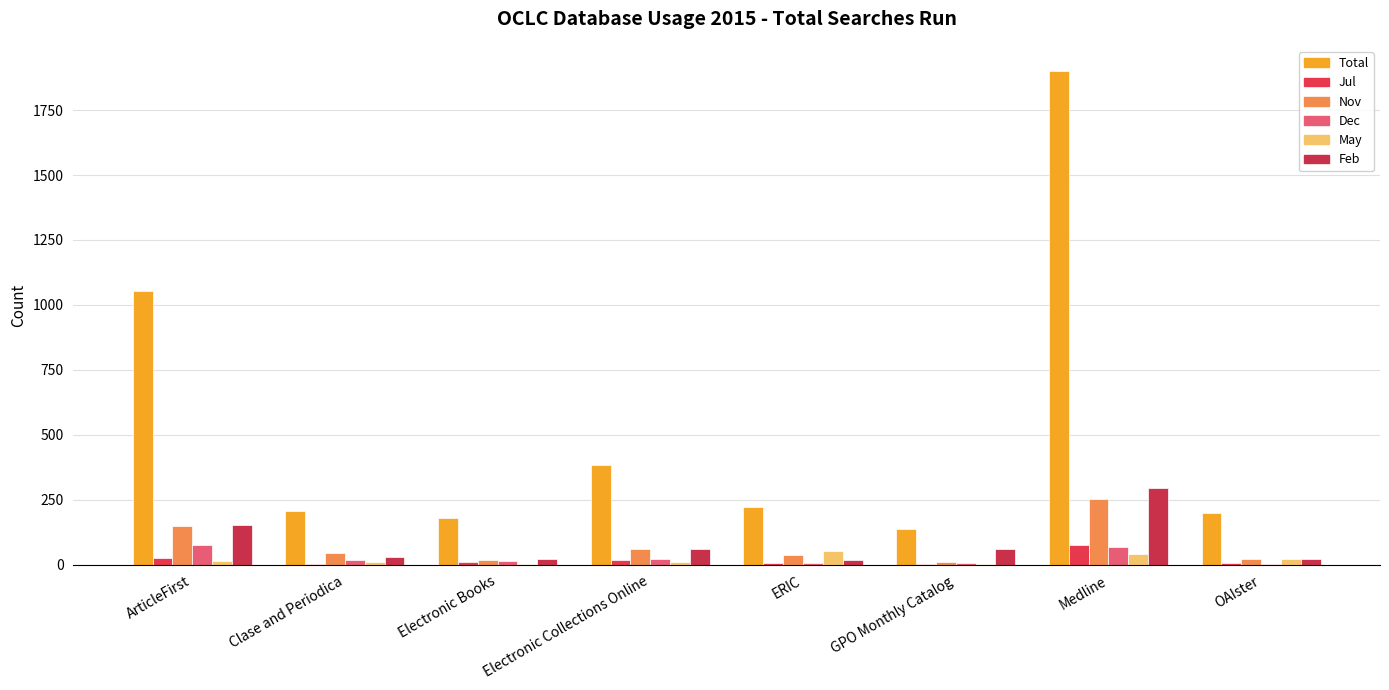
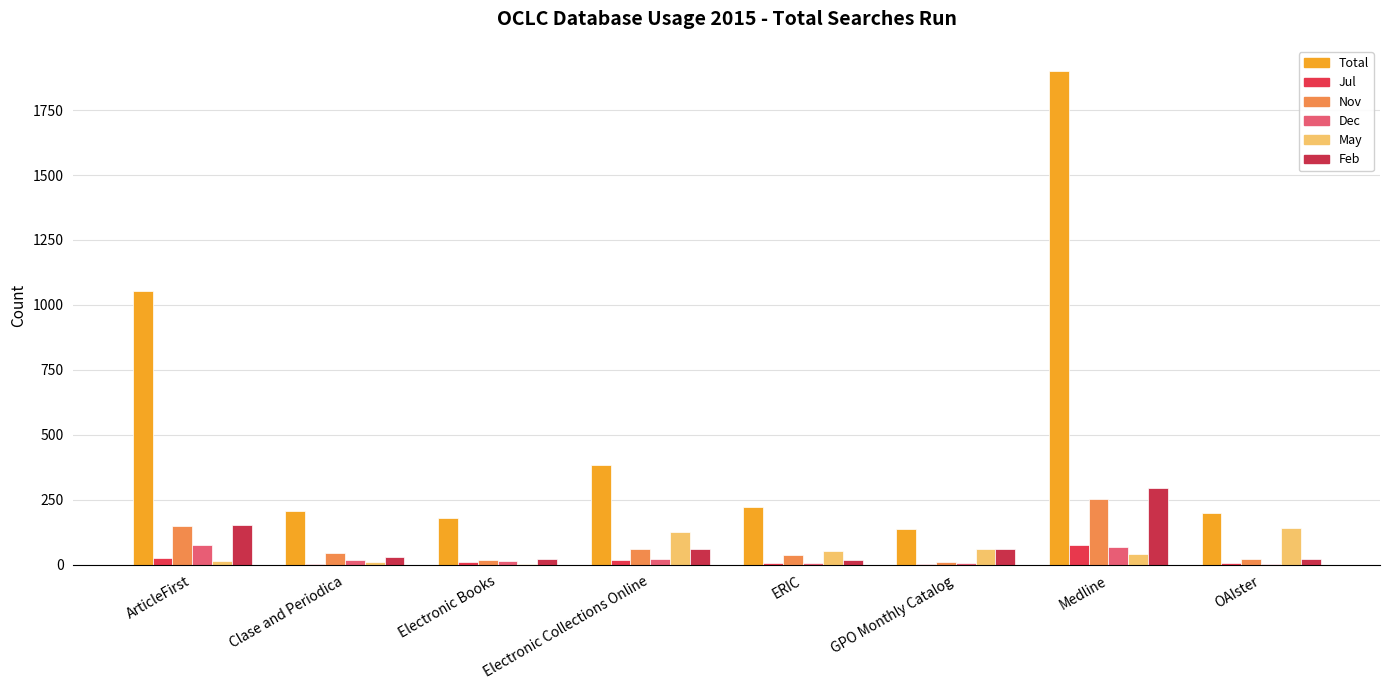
May, Electronic Collections Online: 10 -> 130
May, GPO Monthly Catalog: 10 -> 60
May, OAIster: 20 -> 140
